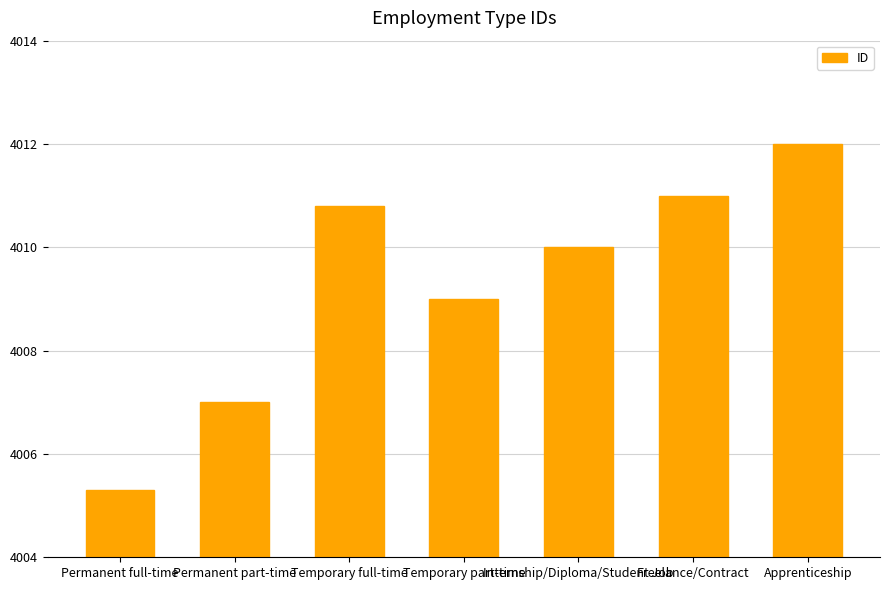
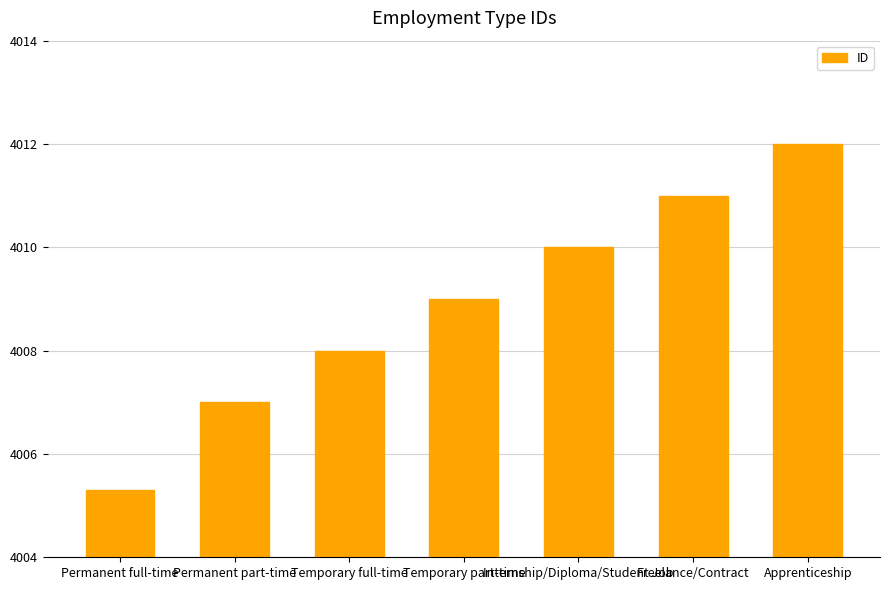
Temporary full-time: 4010.8 -> 4008.0
